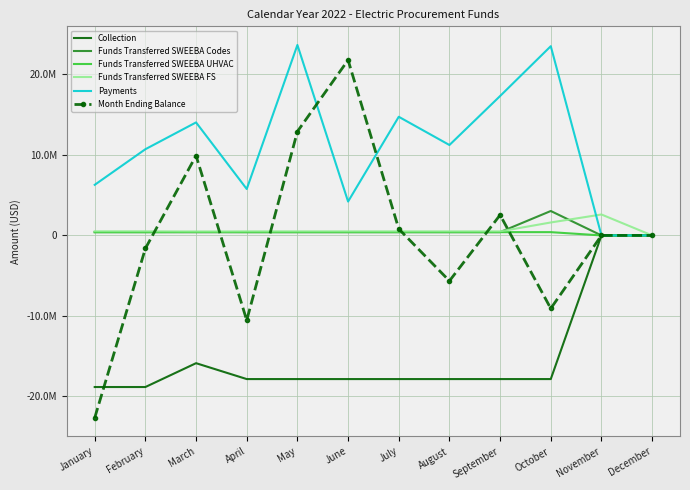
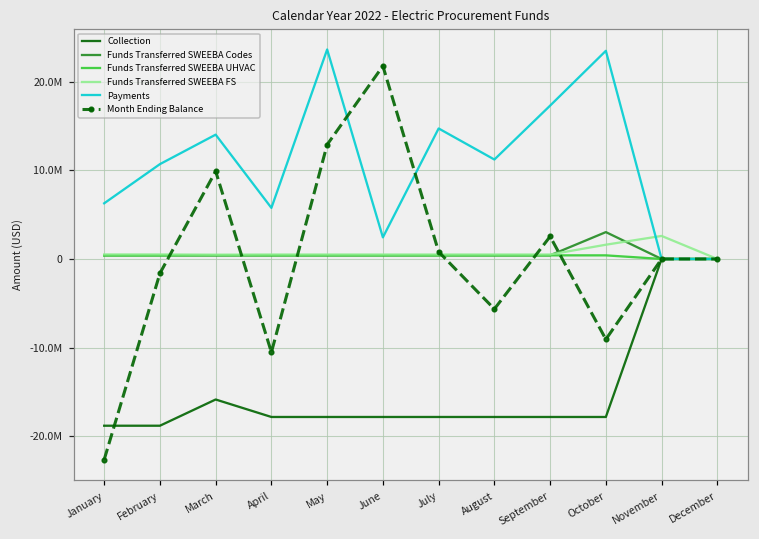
Payments, June: 4000000 -> 2000000
